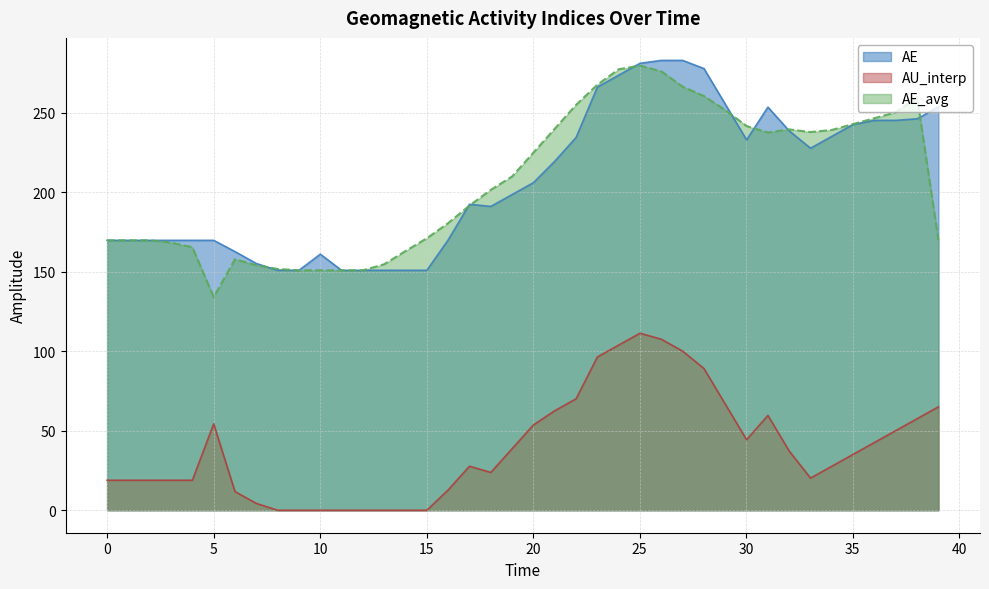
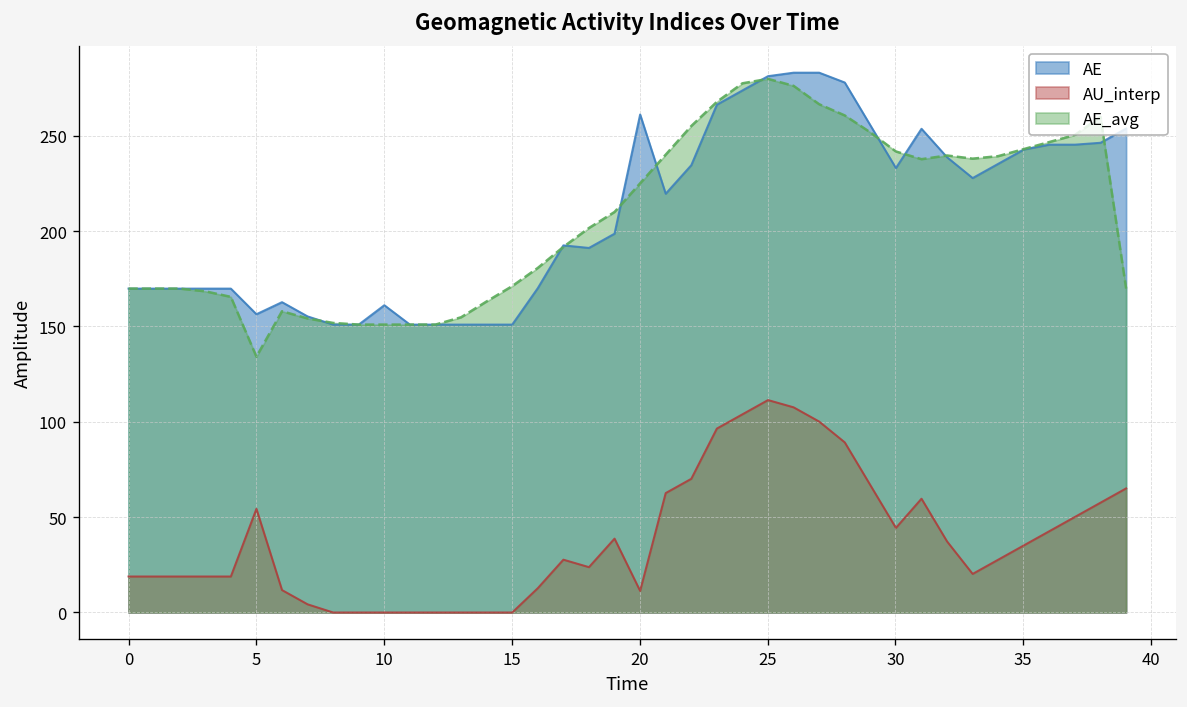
AE, 5: 170 -> 156
AE, 20: 206 -> 261
AU_interp, 20: 54 -> 11
